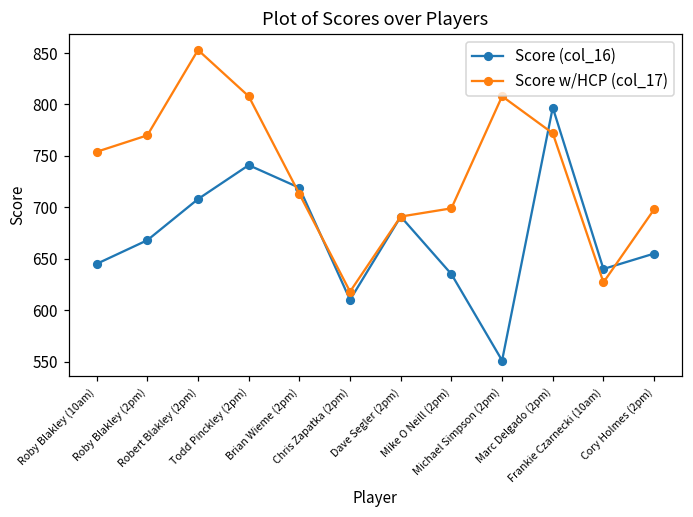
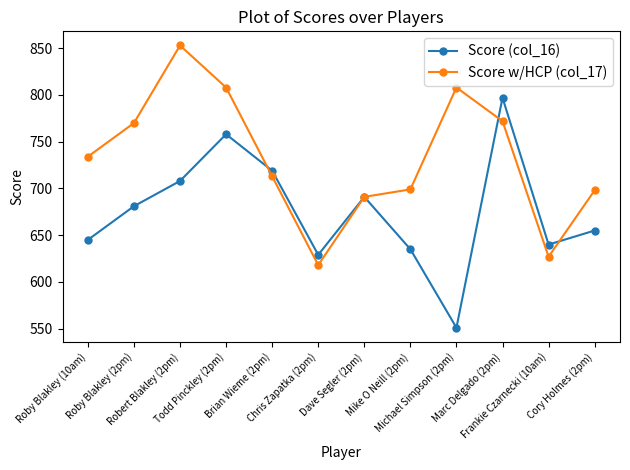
Score w/HCP (col_17), Roby Blakley (10am): 750 -> 730
Score (col_16), Roby Blakley (2pm): 670 -> 680
Score (col_16), Todd Pinckley (2pm): 740 -> 760
Score (col_16), Chris Zapatka (2pm): 610 -> 630
